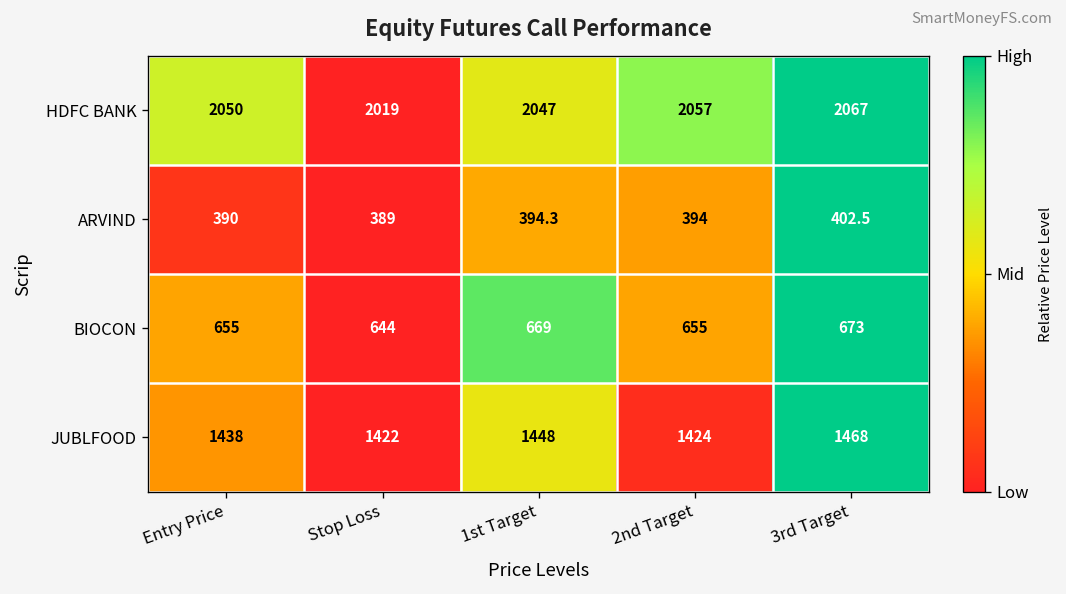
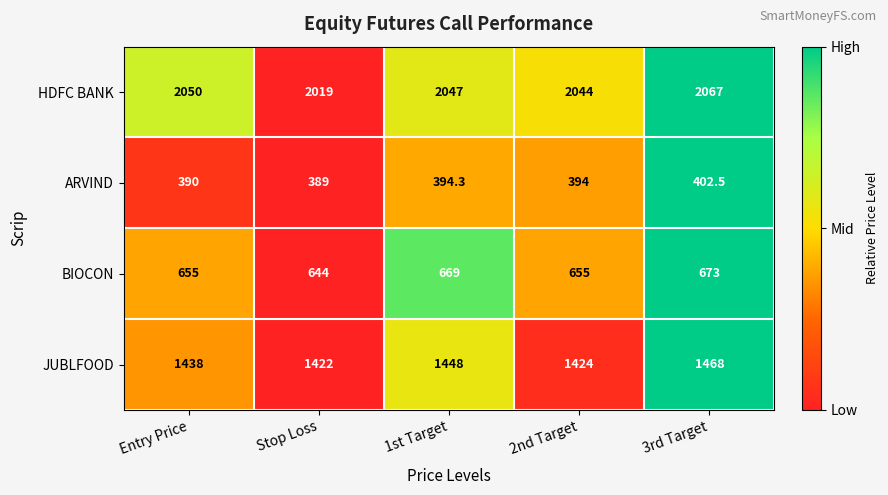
HDFC BANK, 2nd Target: 2057 -> 2044
